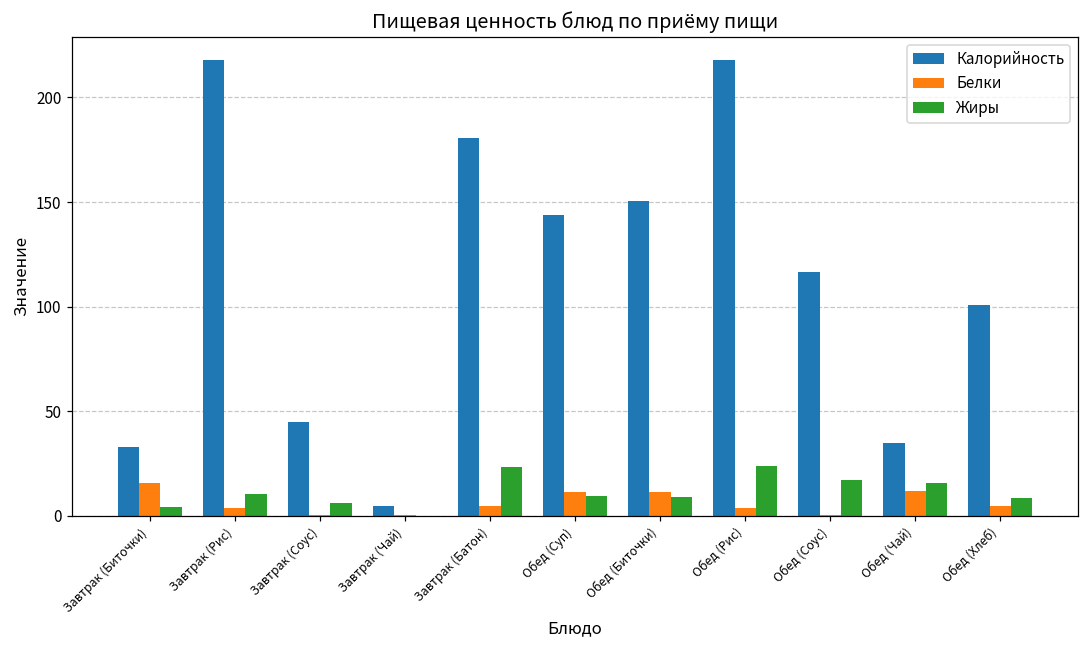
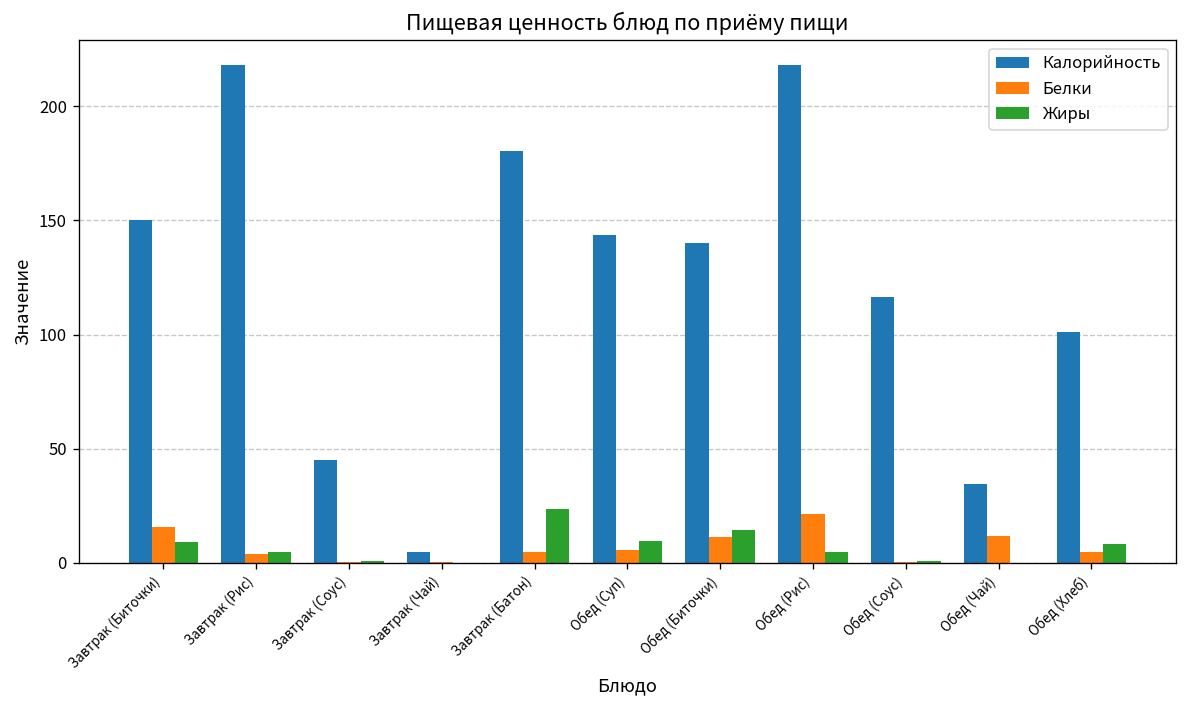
Калорийность, Завтрак (Биточки): 33 -> 150
Жиры, Завтрак (Биточки): 4 -> 9
Жиры, Завтрак (Рис): 10 -> 5
Жиры, Завтрак (Соус): 6 -> 1
Белки, Обед (Суп): 12 -> 5
Калорийность, Обед (Биточки): 150 -> 140
Жиры, Обед (Биточки): 9 -> 15
Белки, Обед (Рис): 4 -> 21
Жиры, Обед (Рис): 24 -> 5
Жиры, Обед (Соус): 17 -> 1
Жиры, Обед (Чай): 16 -> 0
